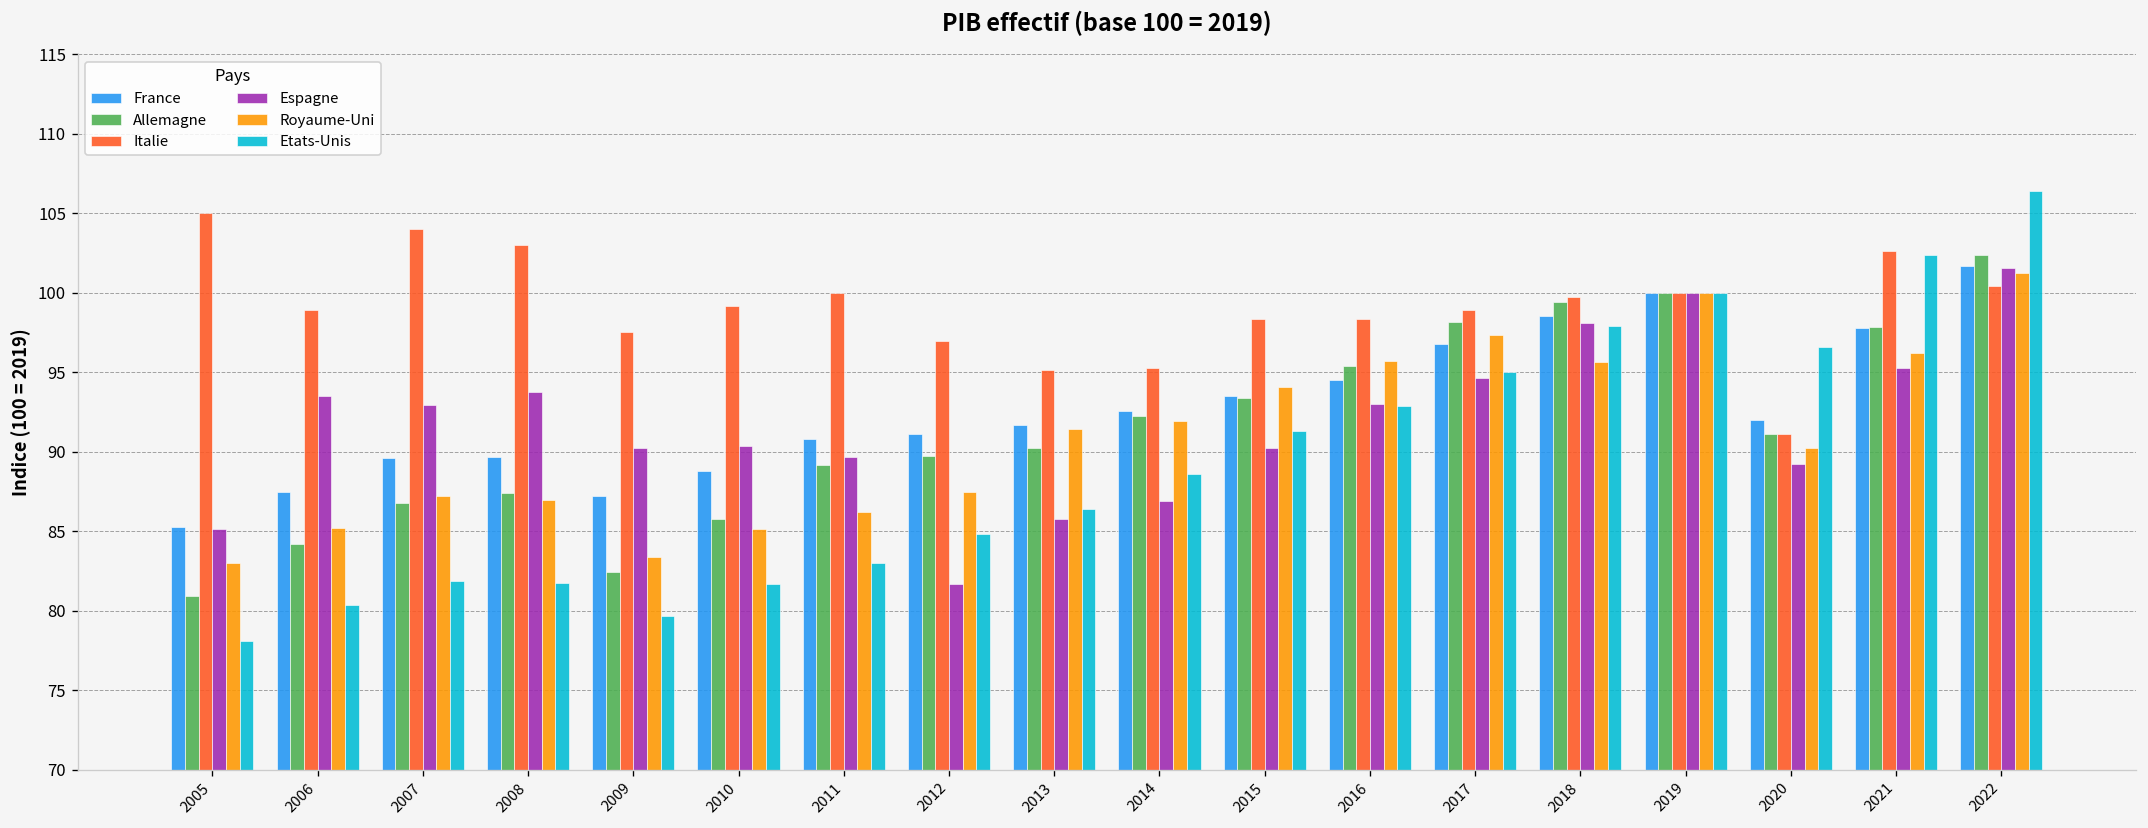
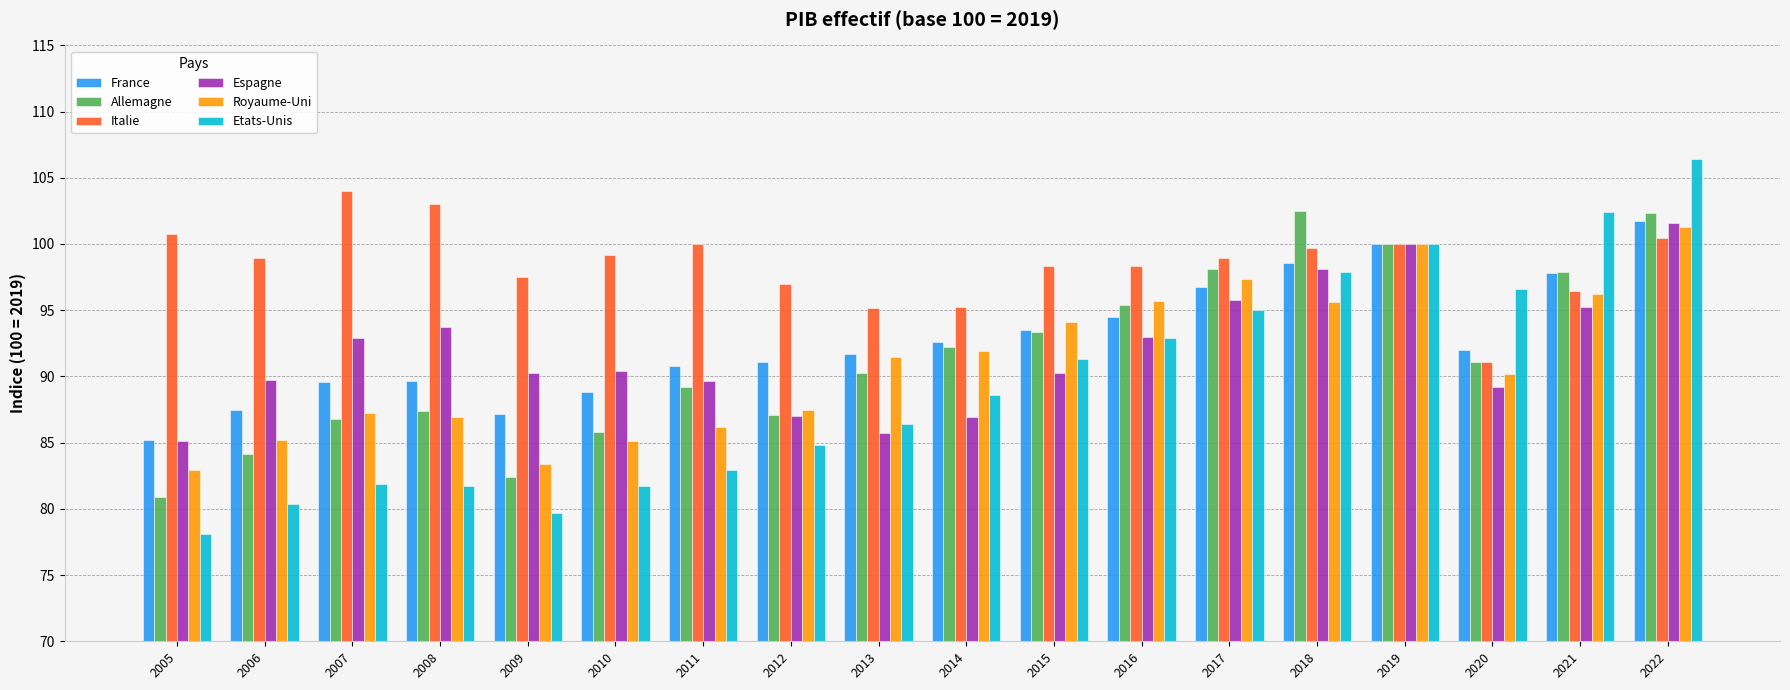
Italie, 2005: 105.0 -> 100.7
Espagne, 2006: 93.5 -> 89.7
Allemagne, 2012: 89.7 -> 87.1
Espagne, 2012: 81.7 -> 87.0
Espagne, 2017: 94.7 -> 95.8
Allemagne, 2018: 99.4 -> 102.5
Italie, 2021: 102.6 -> 96.5
